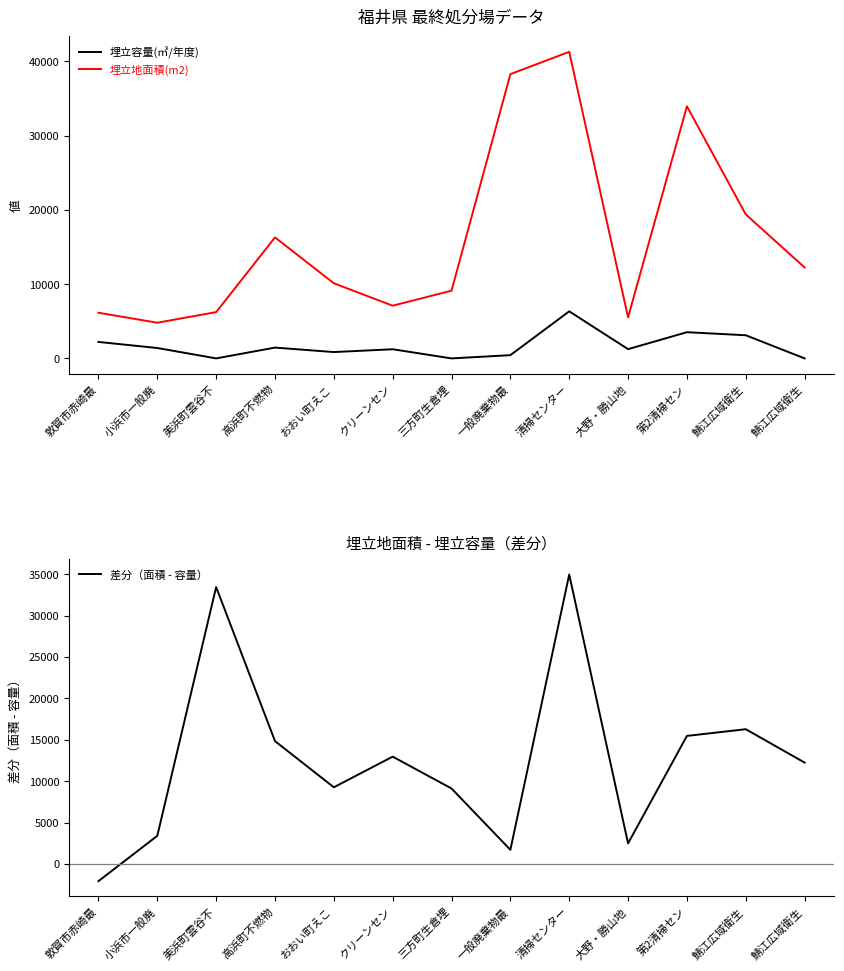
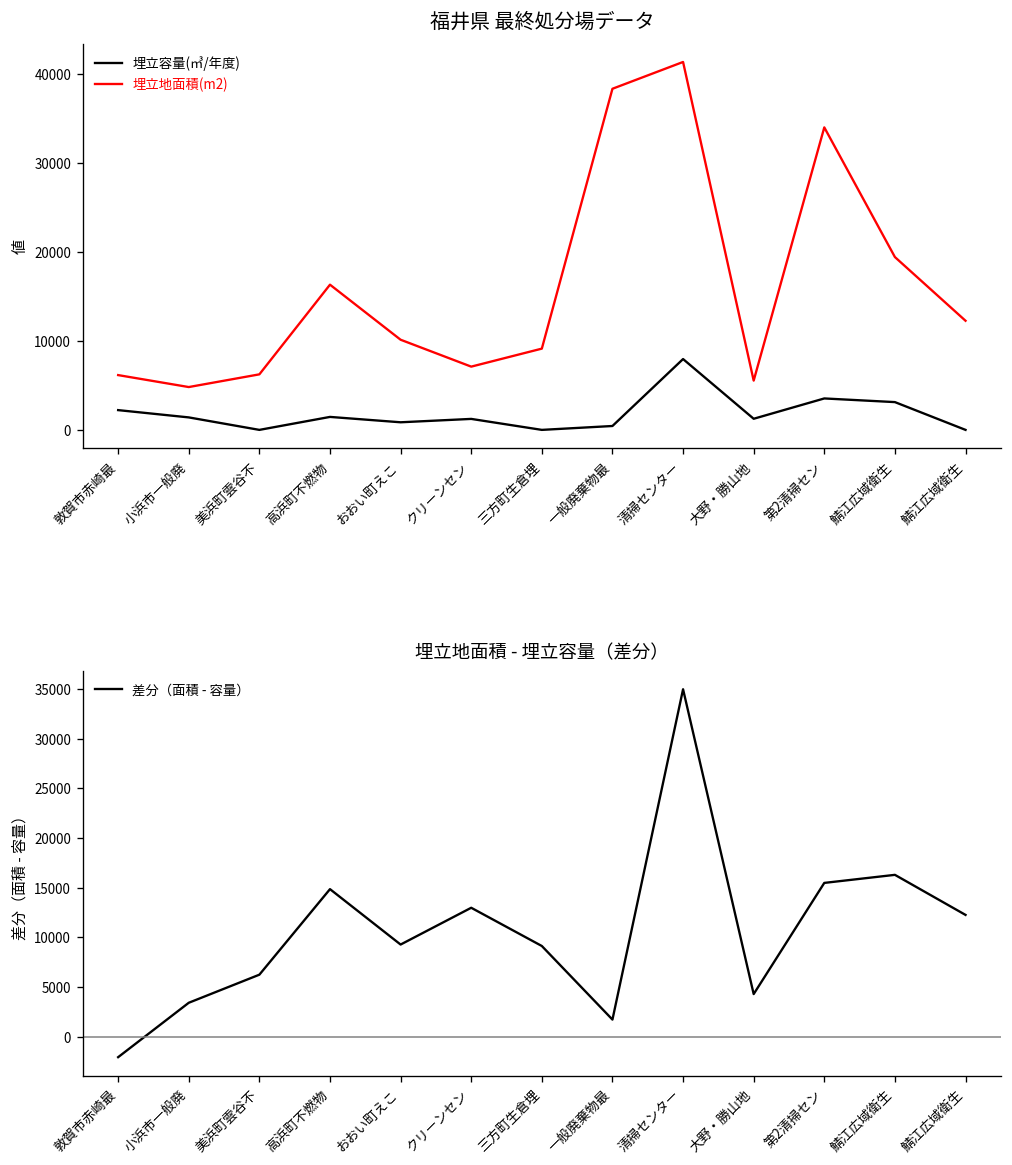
福井県 最終処分場データ, 埋立容量(㎥/年度), 清掃センター: 6000 -> 8000
埋立地面積 - 埋立容量（差分）, 美浜町雲谷不: 33000 -> 6000
埋立地面積 - 埋立容量（差分）, 大野・勝山地: 2000 -> 4000
